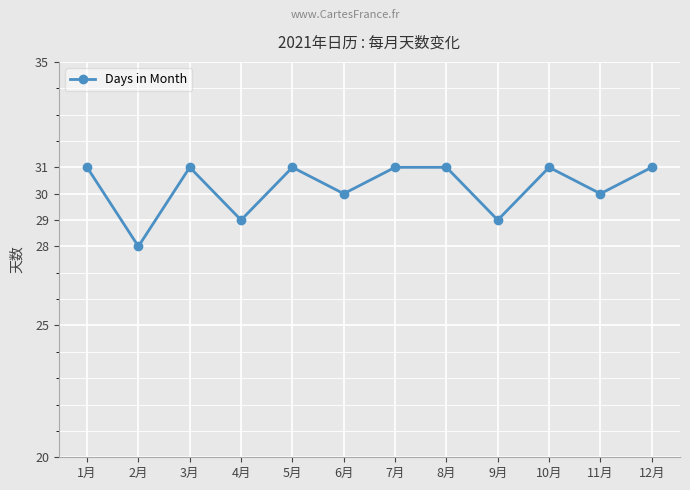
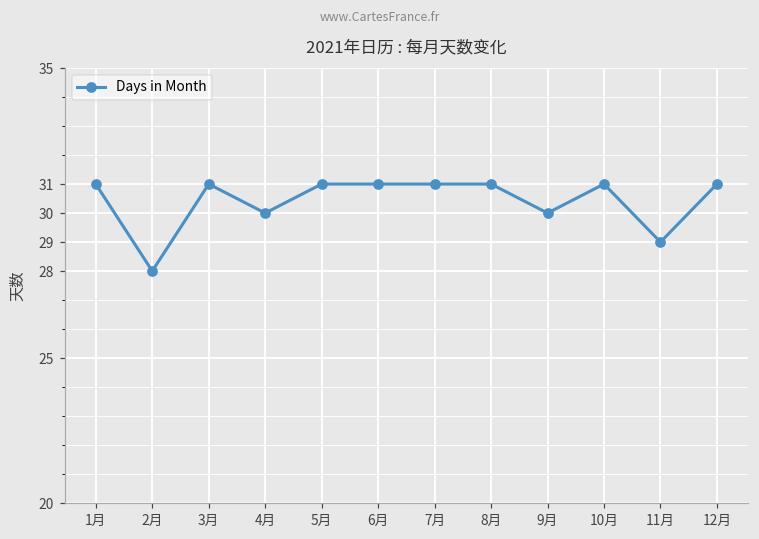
4月: 29 -> 30
6月: 30 -> 31
9月: 29 -> 30
11月: 30 -> 29
